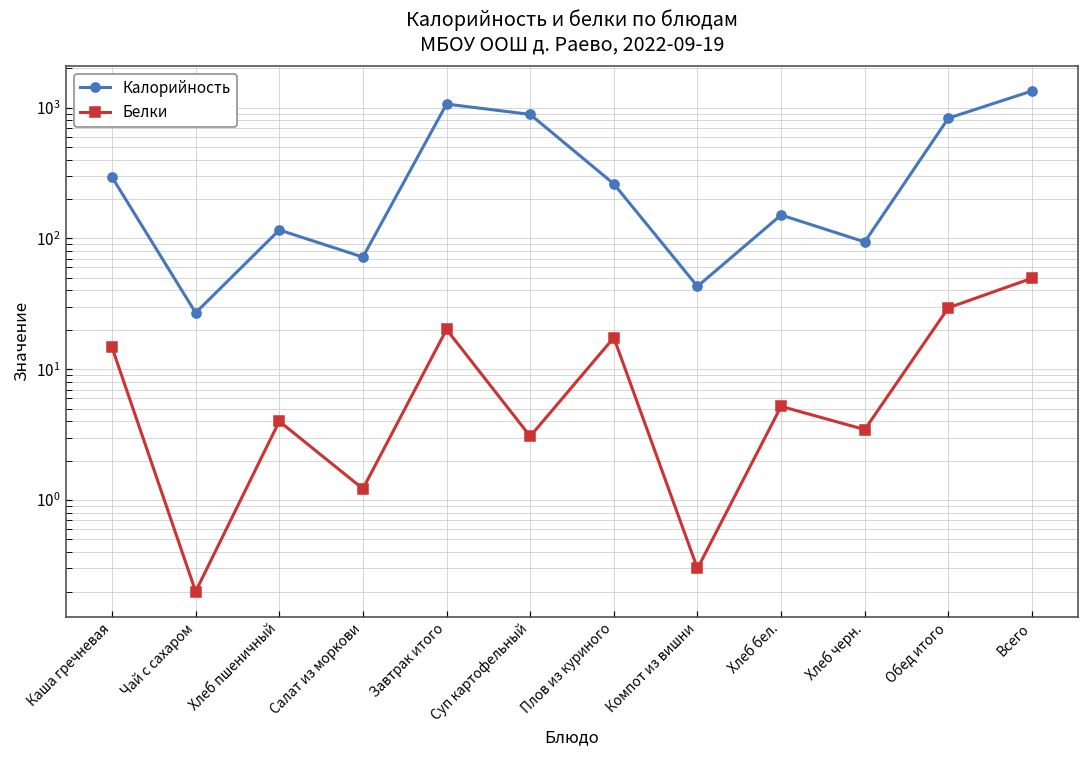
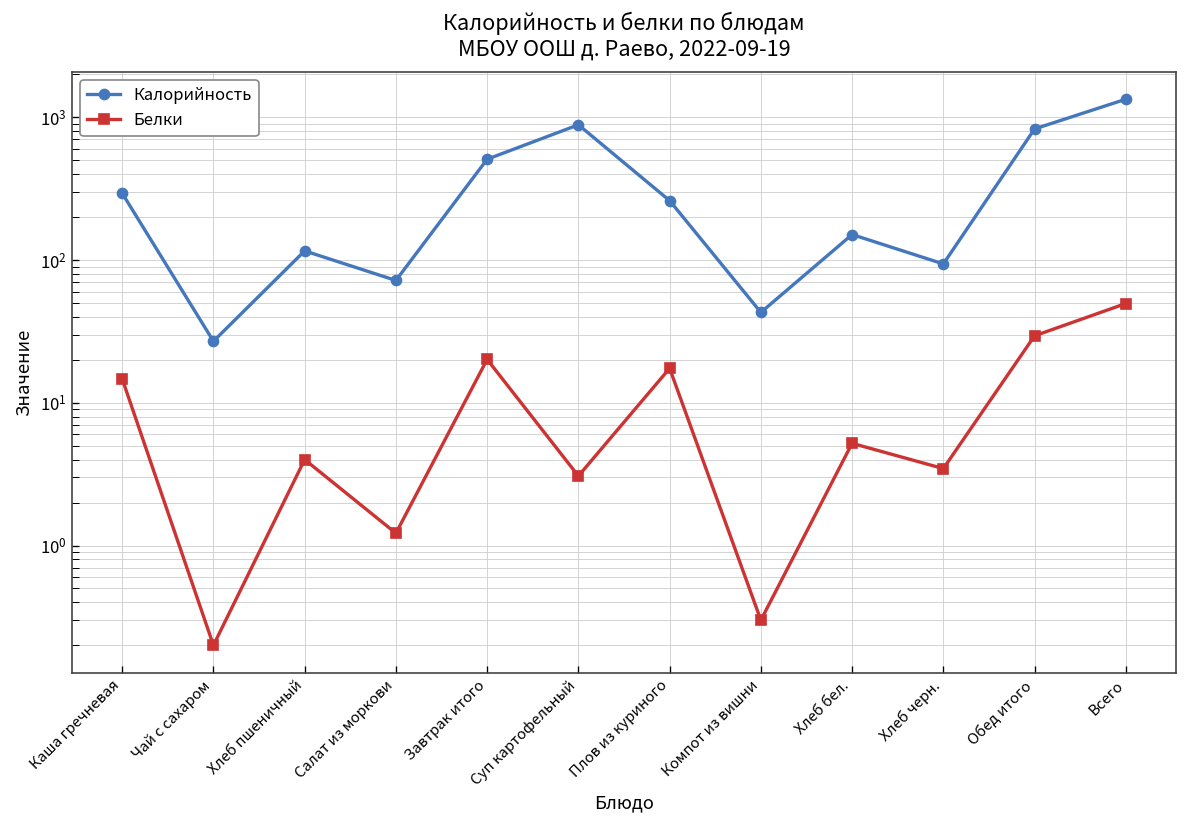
Калорийность, Завтрак итого: 1100 -> 510
